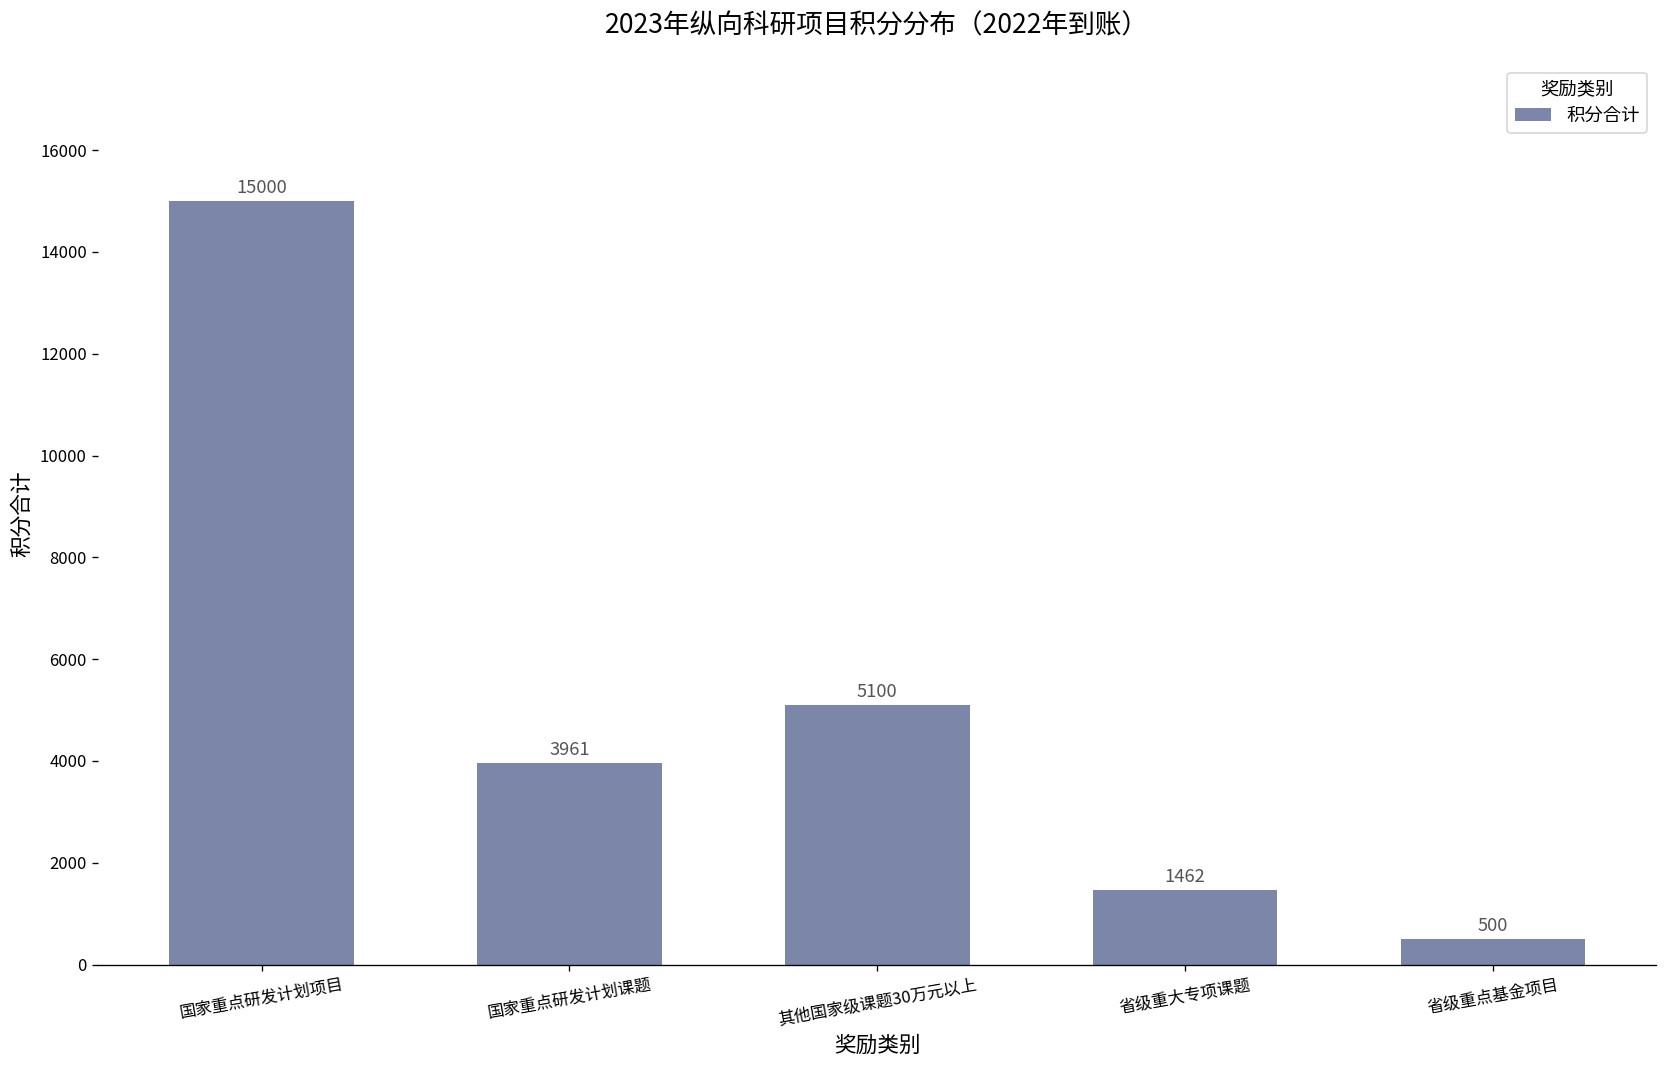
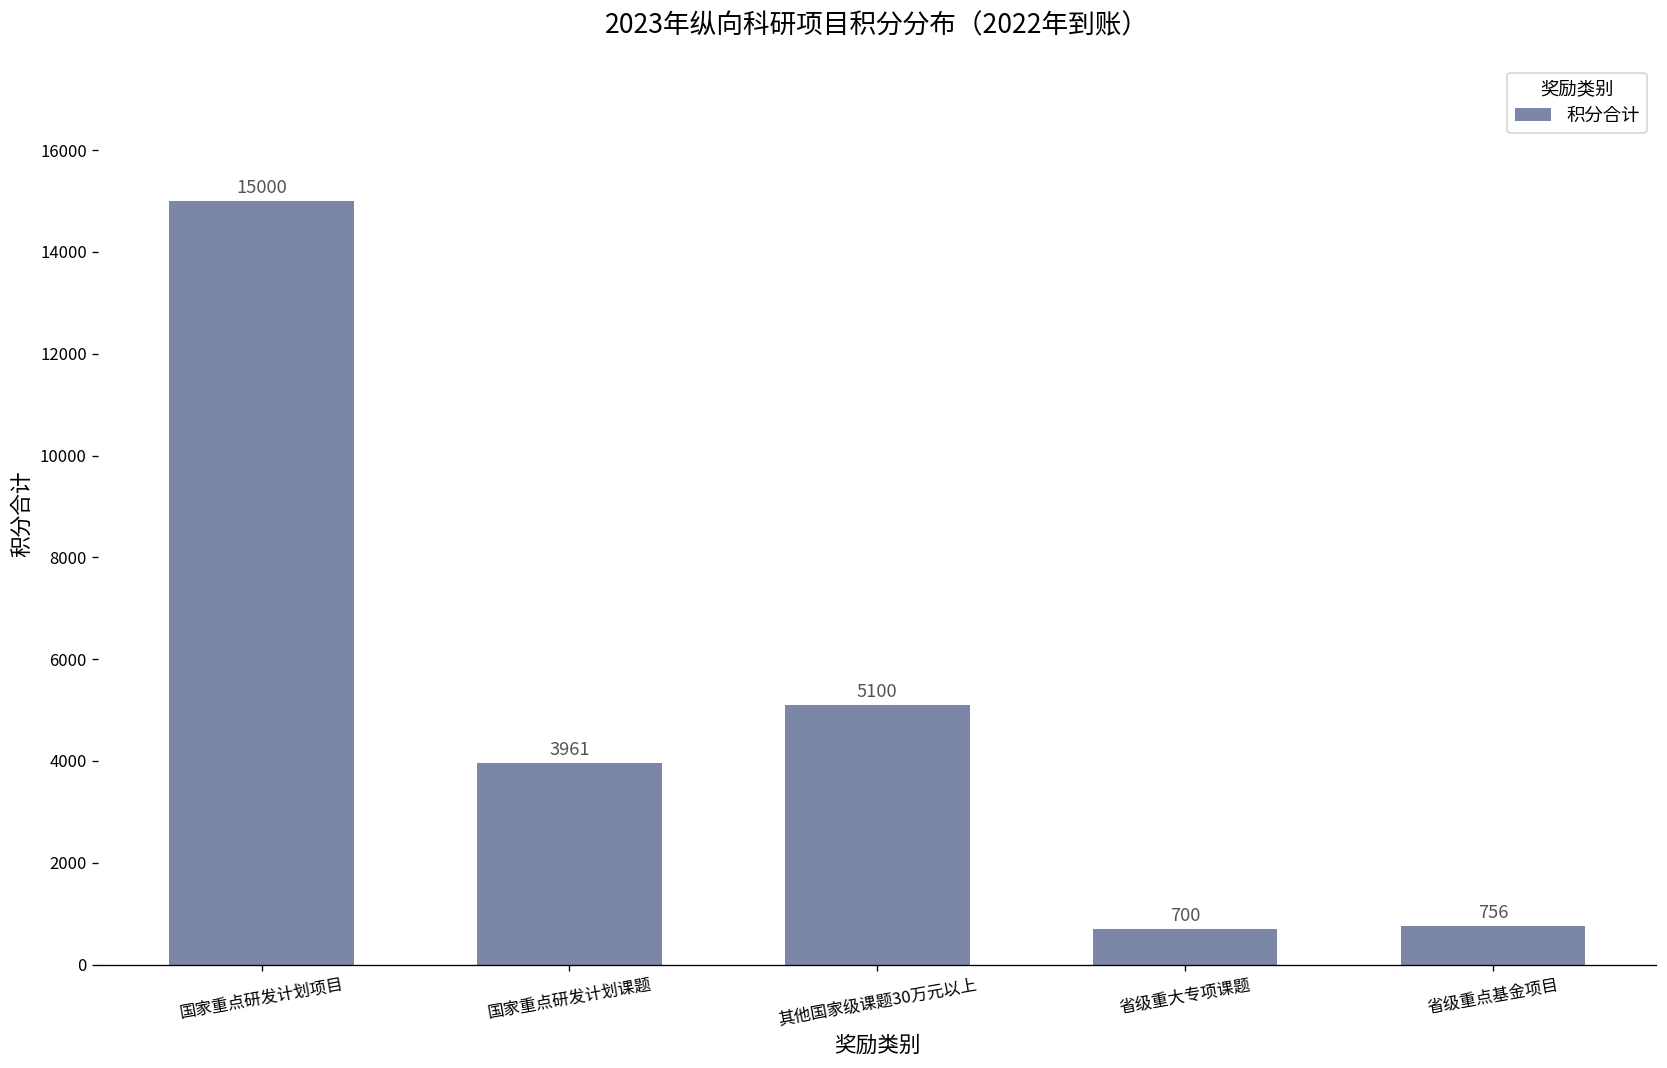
省级重大专项课题: 1462 -> 700
省级重点基金项目: 500 -> 756
